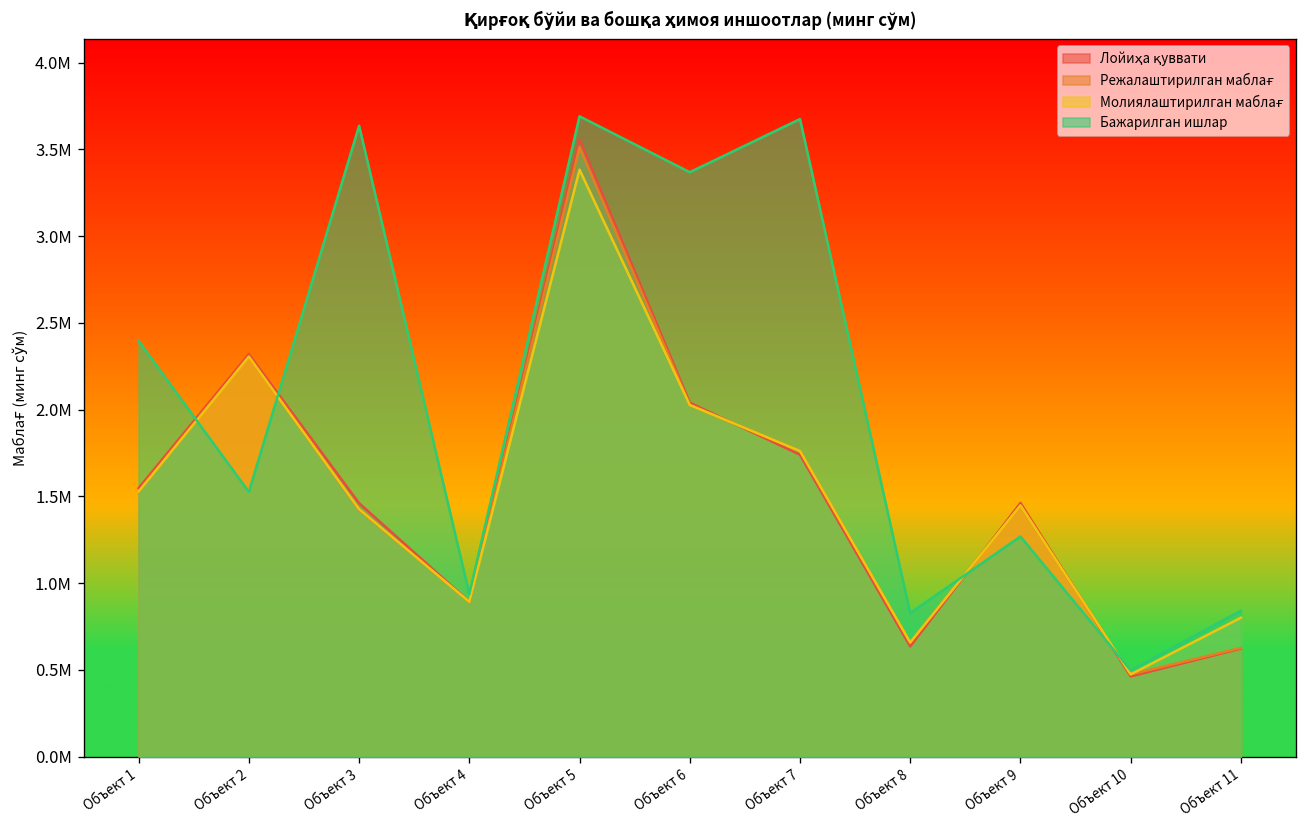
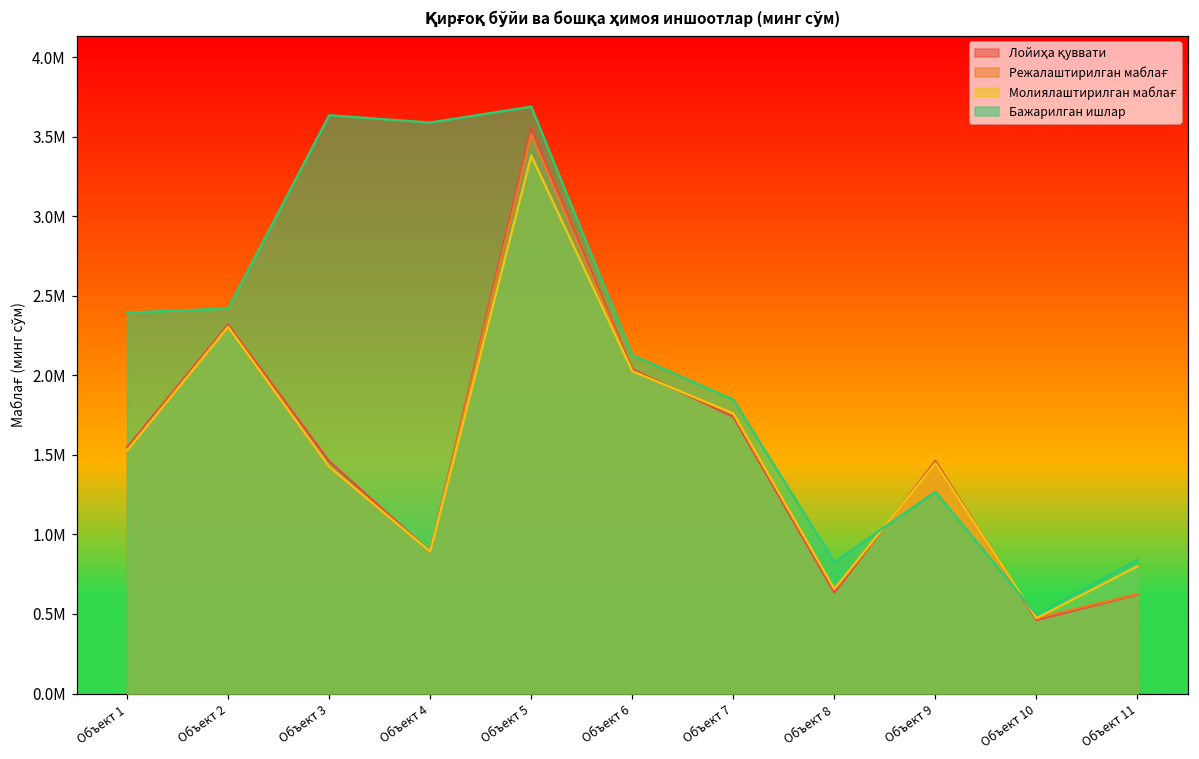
Бажарилган ишлар, Объект 2: 1530000 -> 2420000
Бажарилган ишлар, Объект 4: 940000 -> 3590000
Бажарилган ишлар, Объект 6: 3370000 -> 2130000
Бажарилган ишлар, Объект 7: 3670000 -> 1850000
